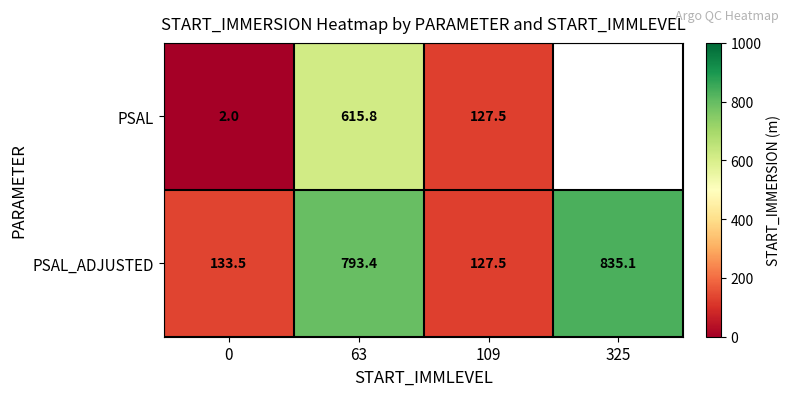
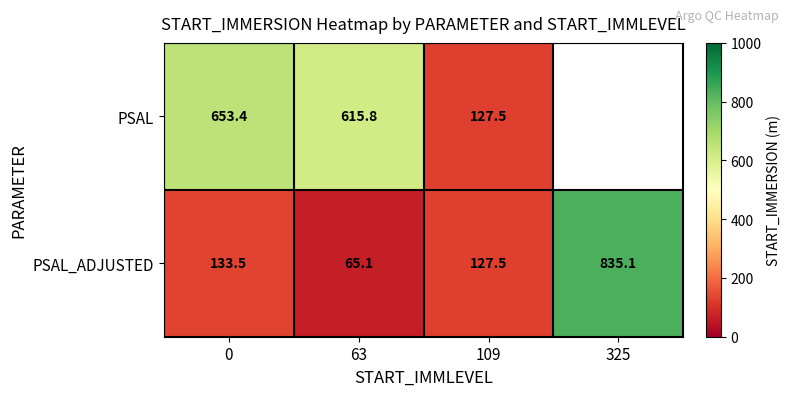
PSAL, 0: 2.0 -> 653.4
PSAL_ADJUSTED, 63: 793.4 -> 65.1
